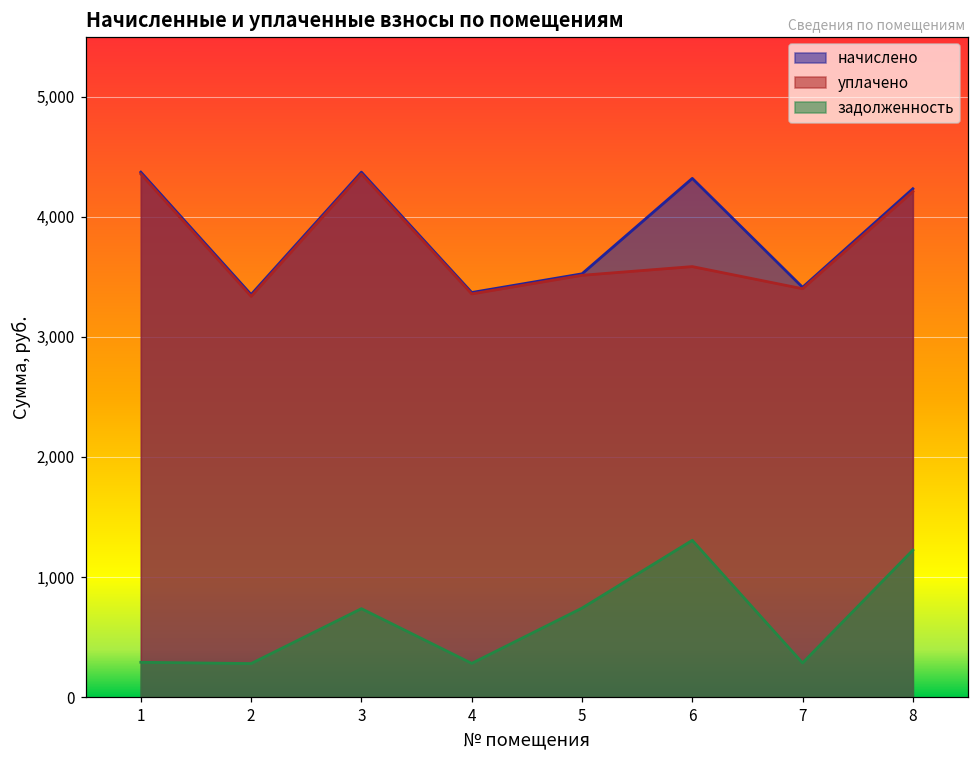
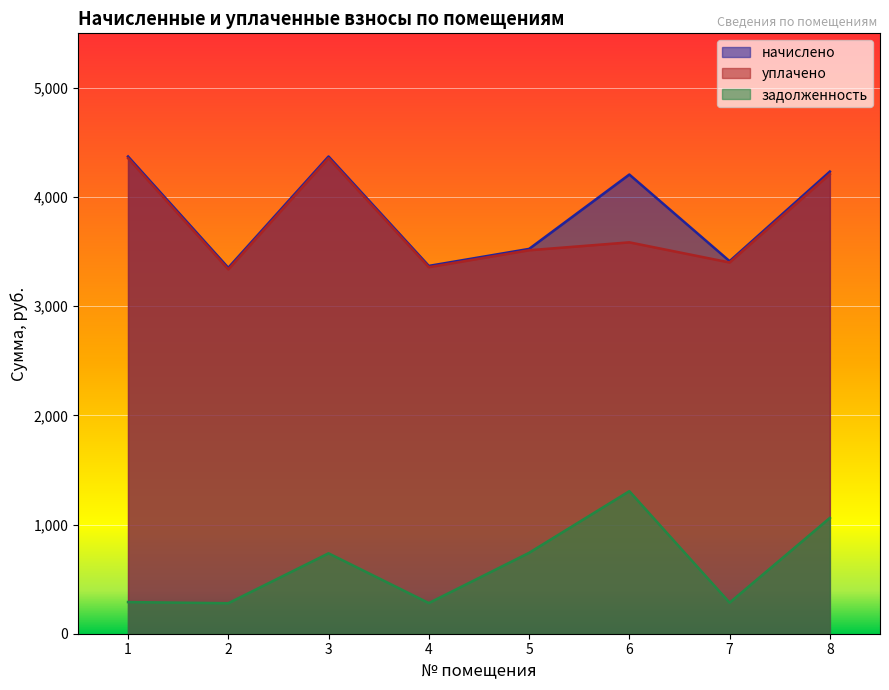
начислено, 6: 4,320 -> 4,210
задолженность, 8: 1,220 -> 1,060
